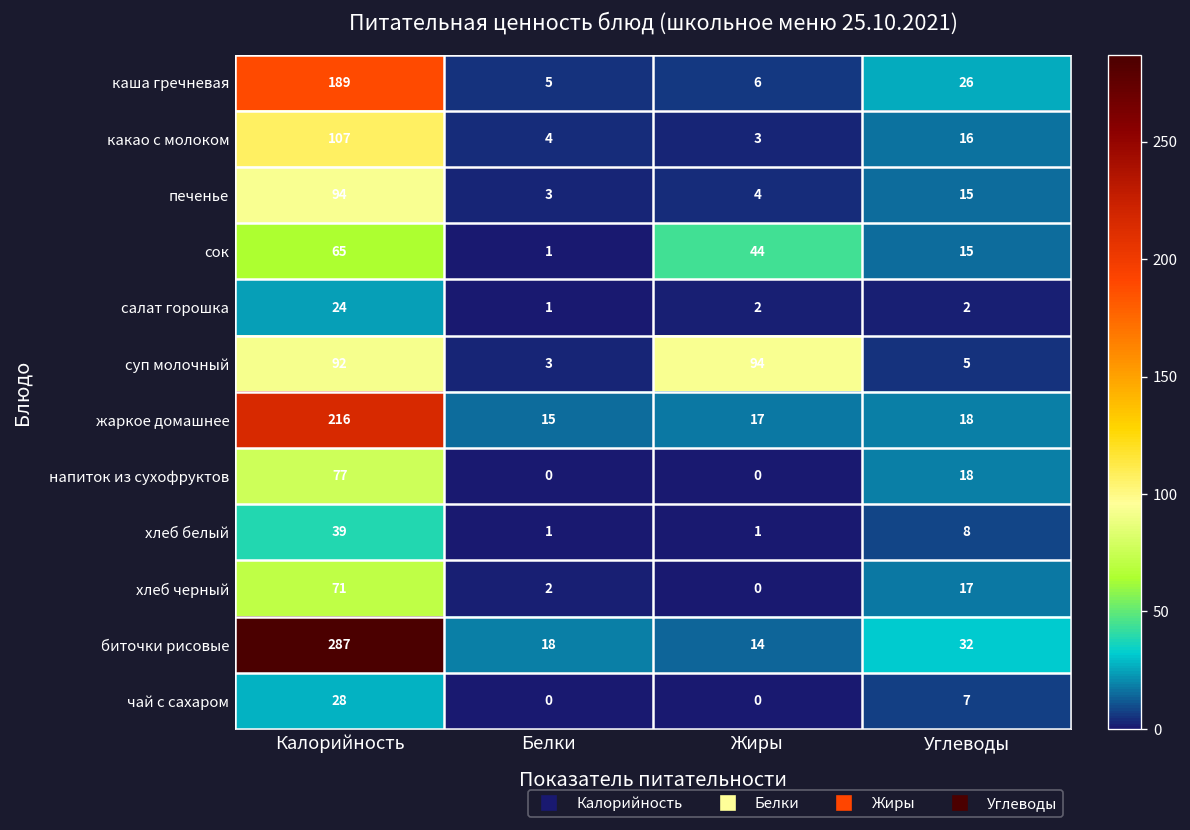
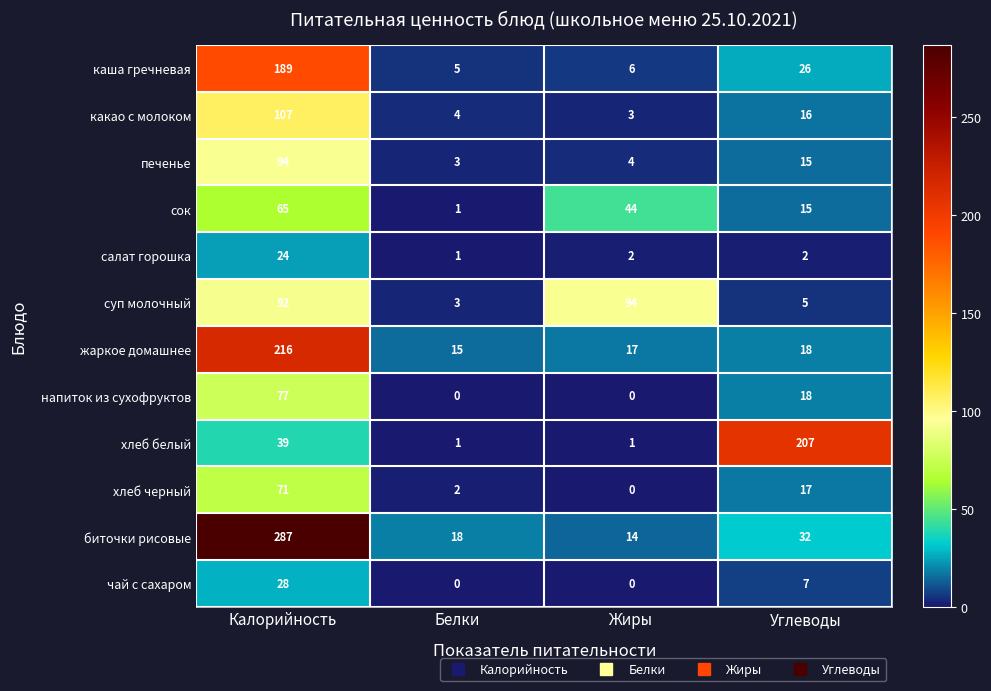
хлеб белый, Углеводы: 8 -> 207
